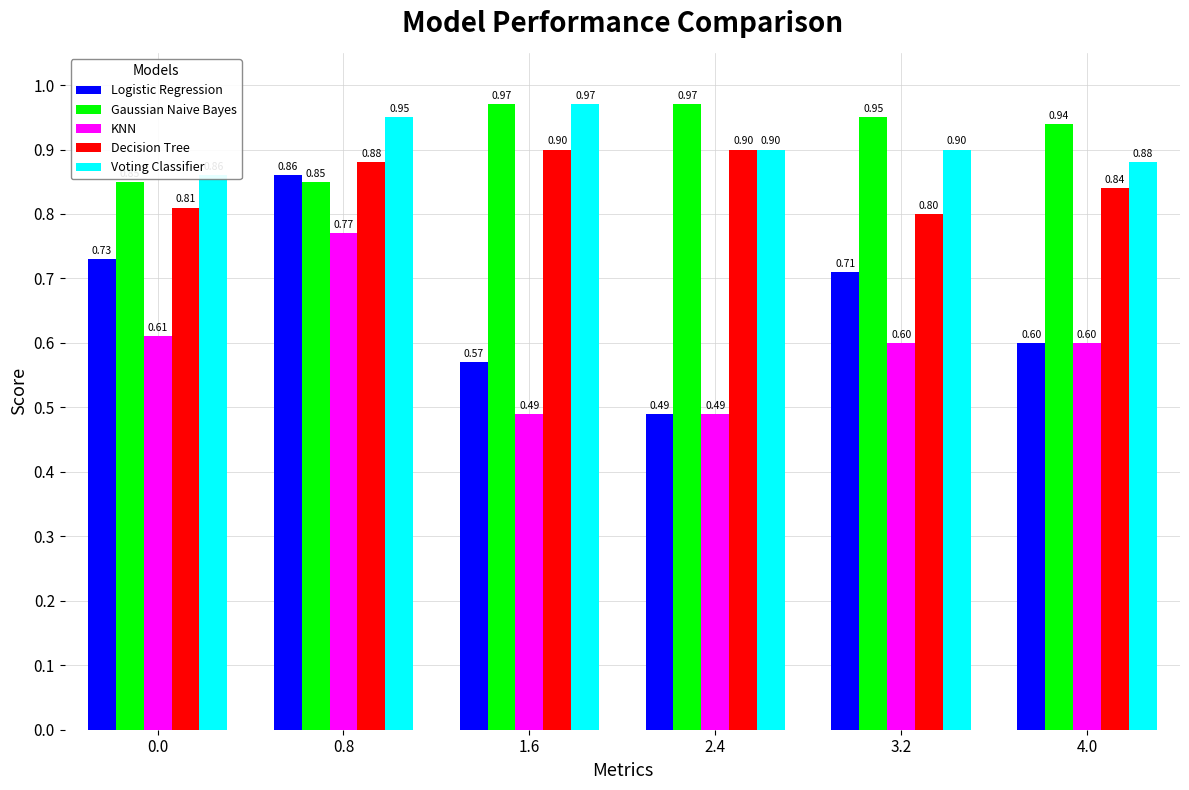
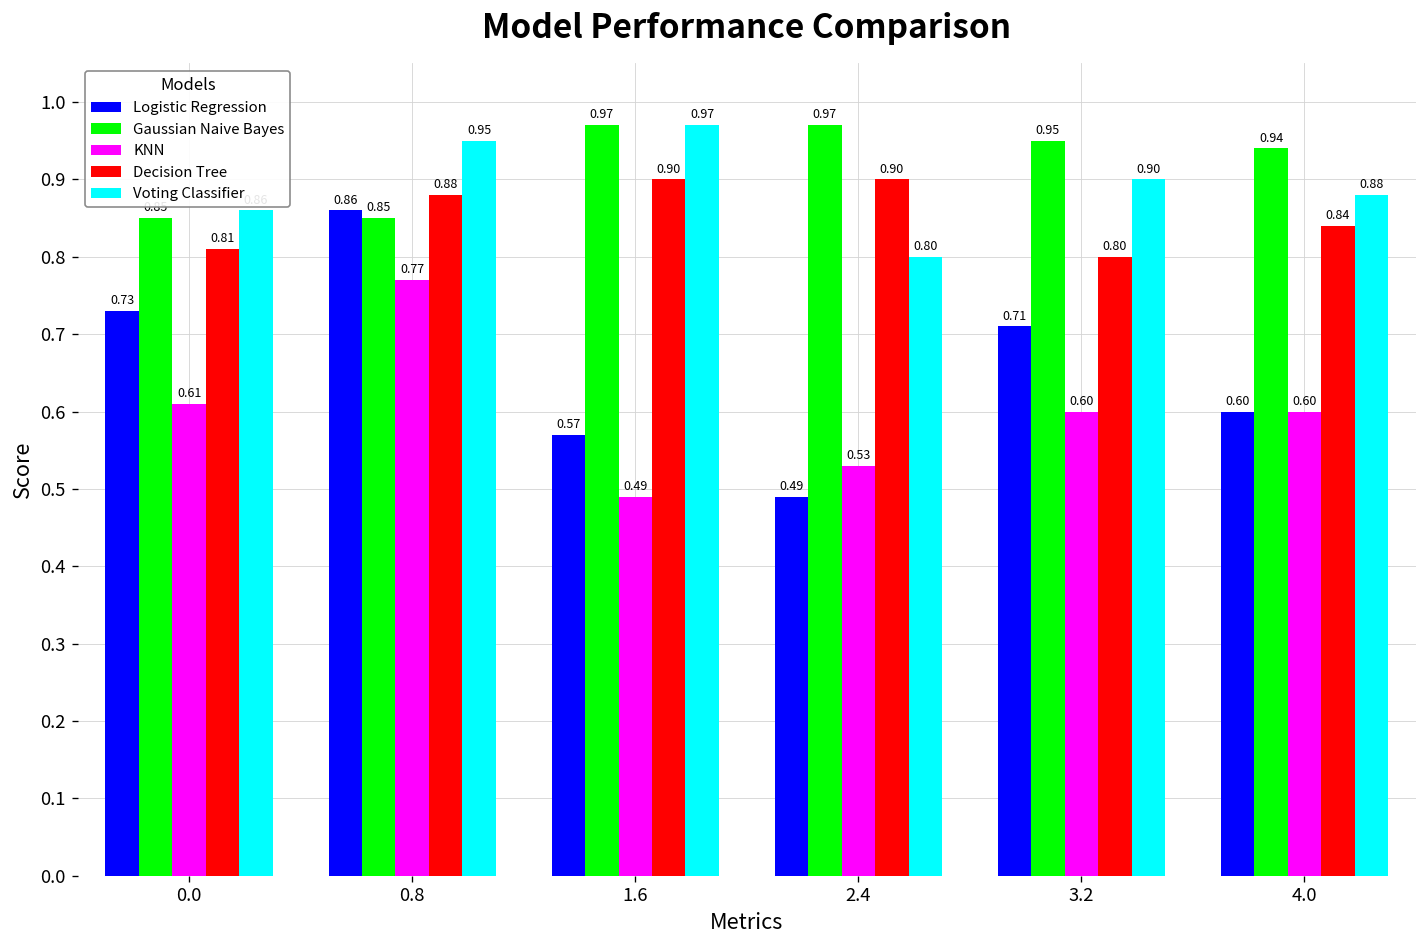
KNN, 2.4: 0.49 -> 0.53
Voting Classifier, 2.4: 0.90 -> 0.80
